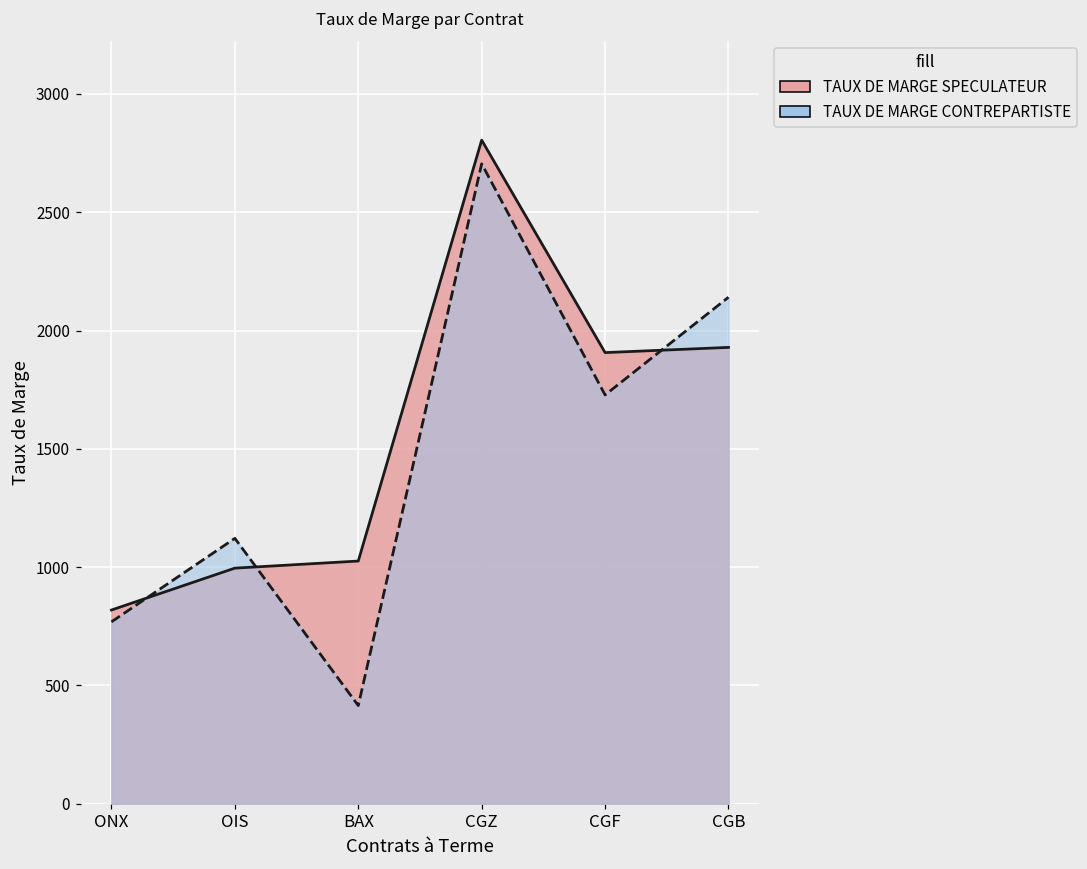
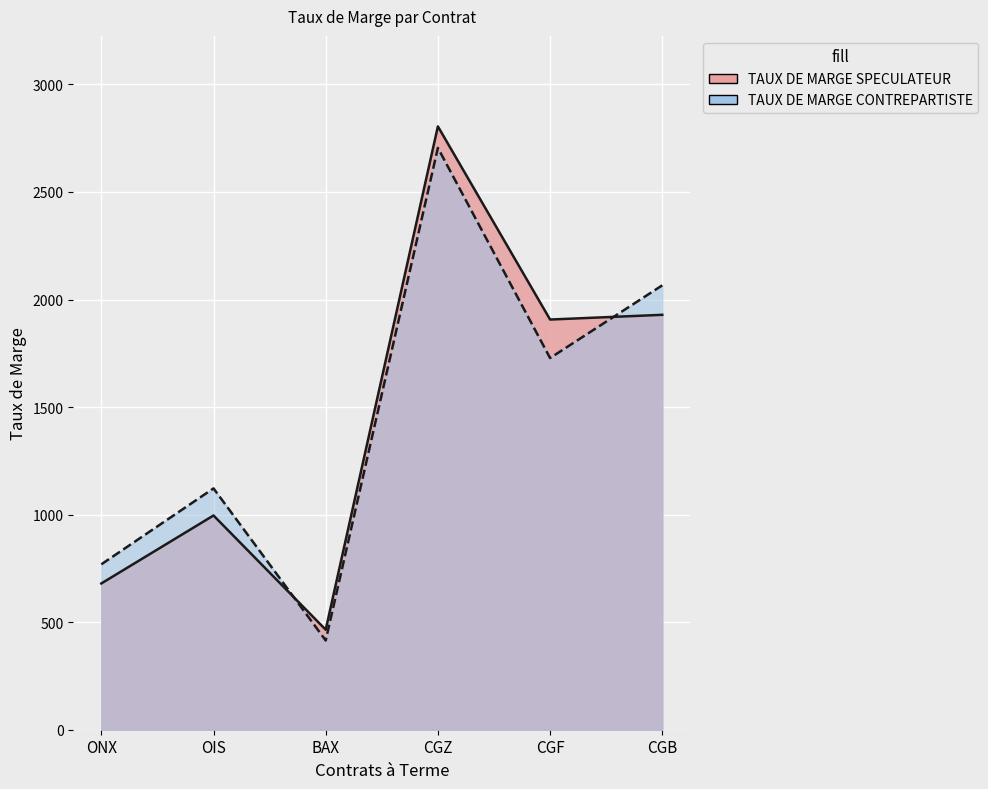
TAUX DE MARGE SPECULATEUR, ONX: 820 -> 680
TAUX DE MARGE SPECULATEUR, BAX: 1030 -> 470
TAUX DE MARGE CONTREPARTISTE, CGB: 2140 -> 2070
